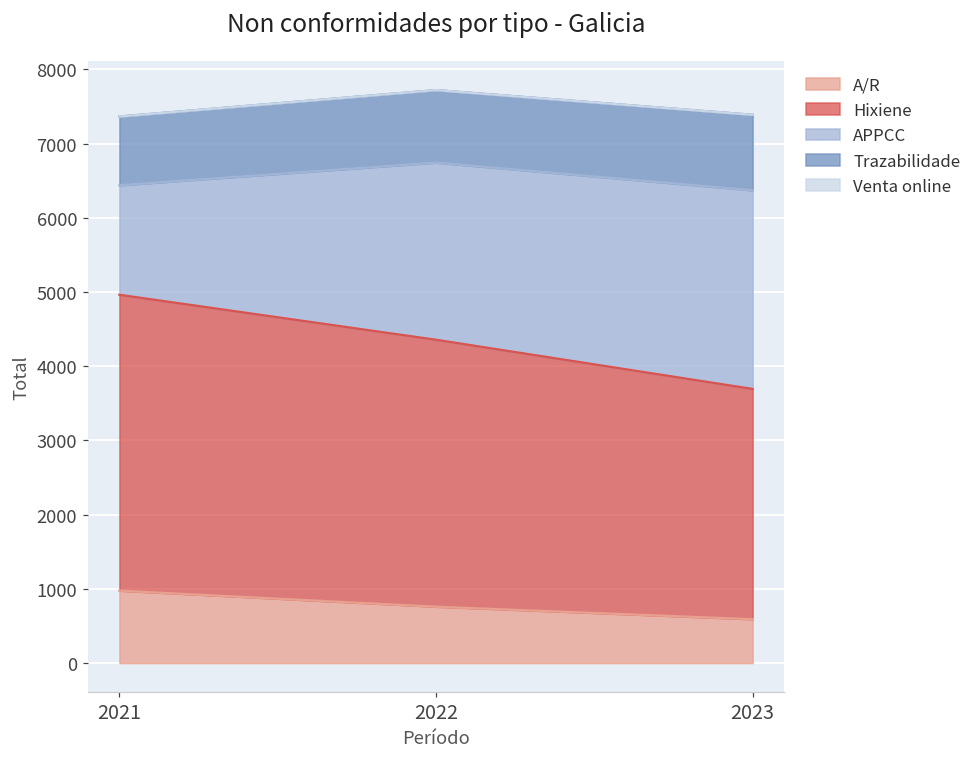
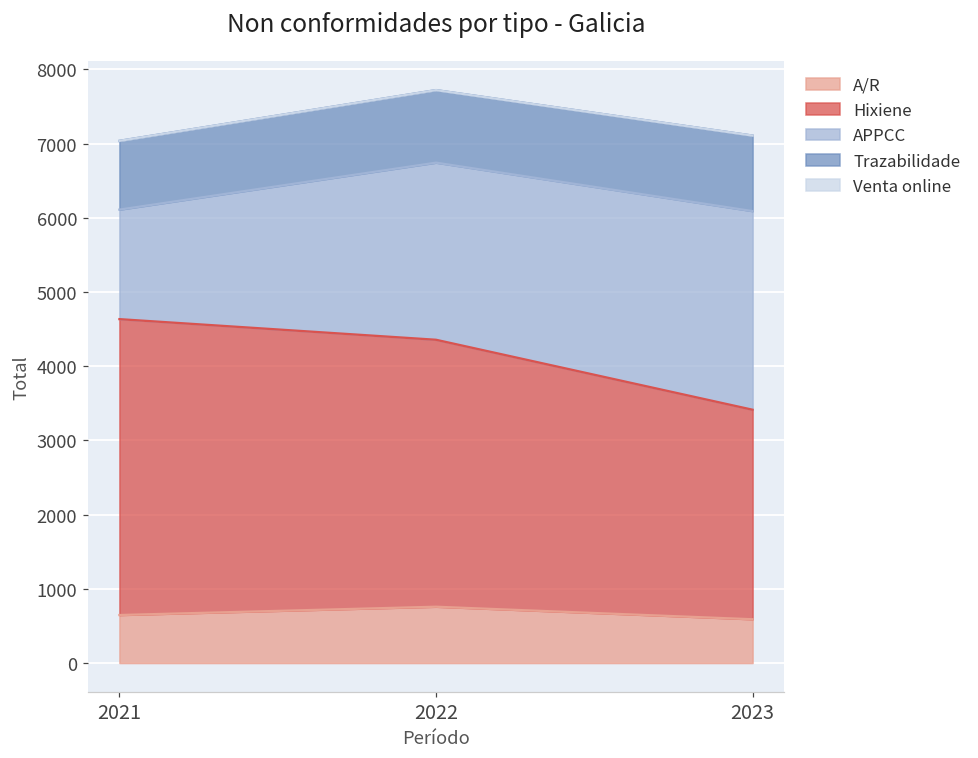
A/R, 2021: 1000 -> 600
Hixiene, 2023: 3100 -> 2800
